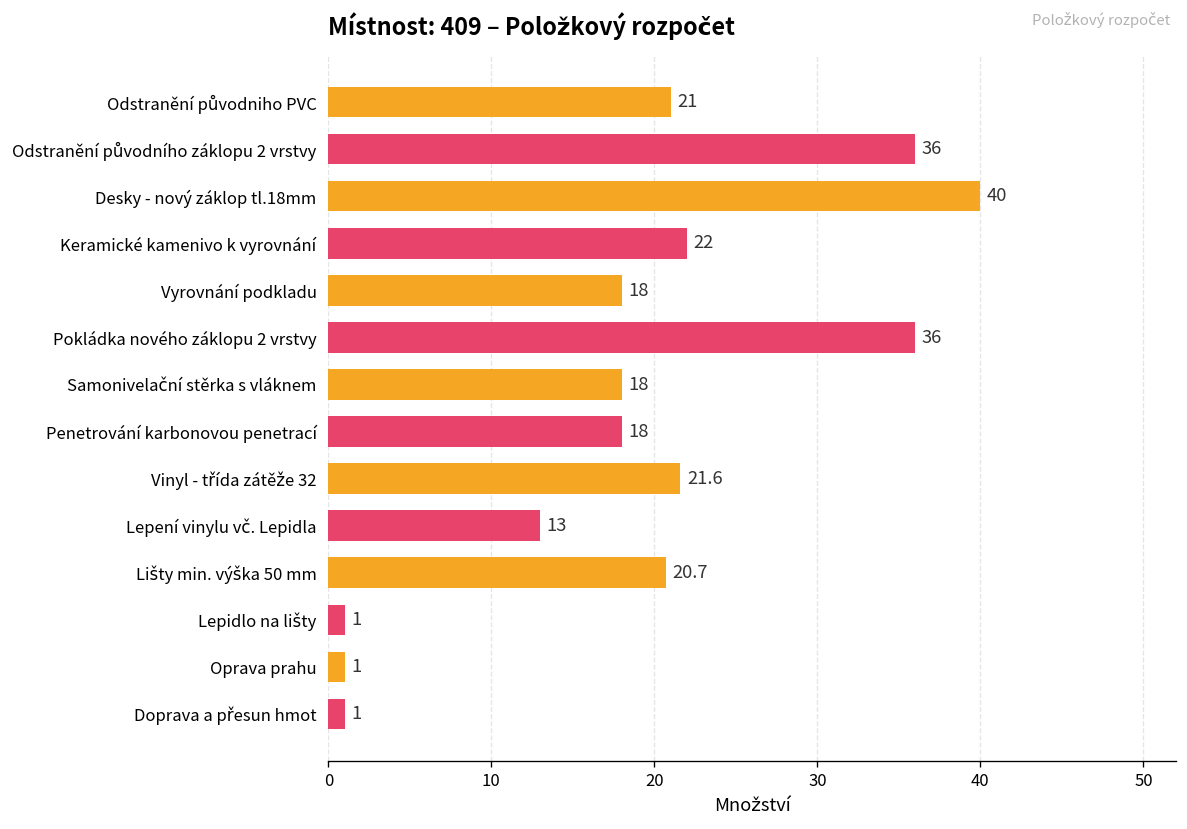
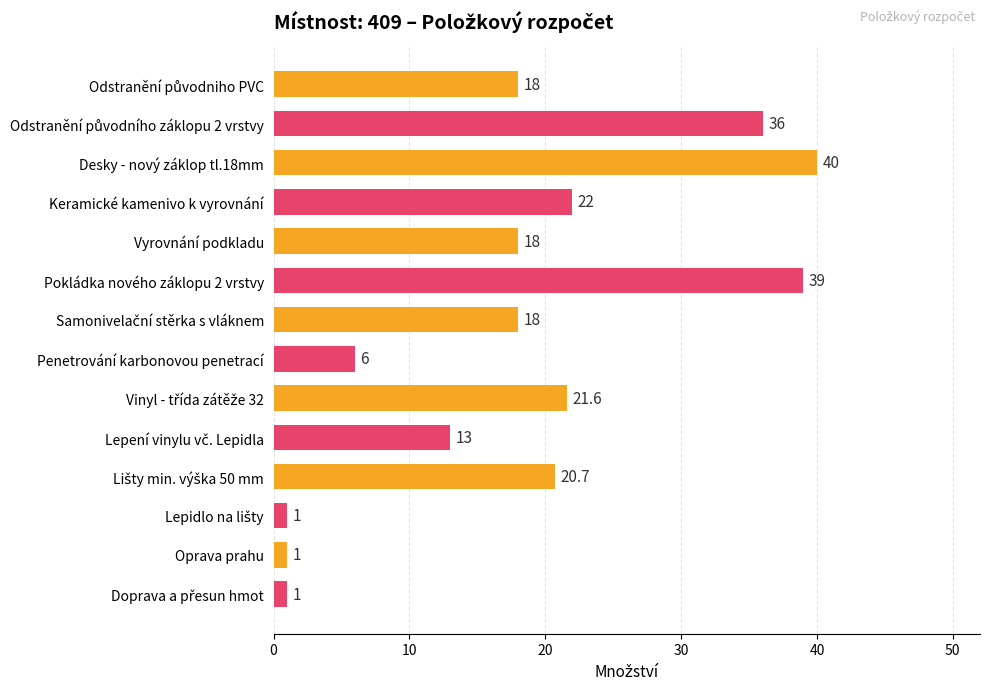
Odstranění původniho PVC: 21 -> 18
Pokládka nového záklopu 2 vrstvy: 36 -> 39
Penetrování karbonovou penetrací: 18 -> 6
